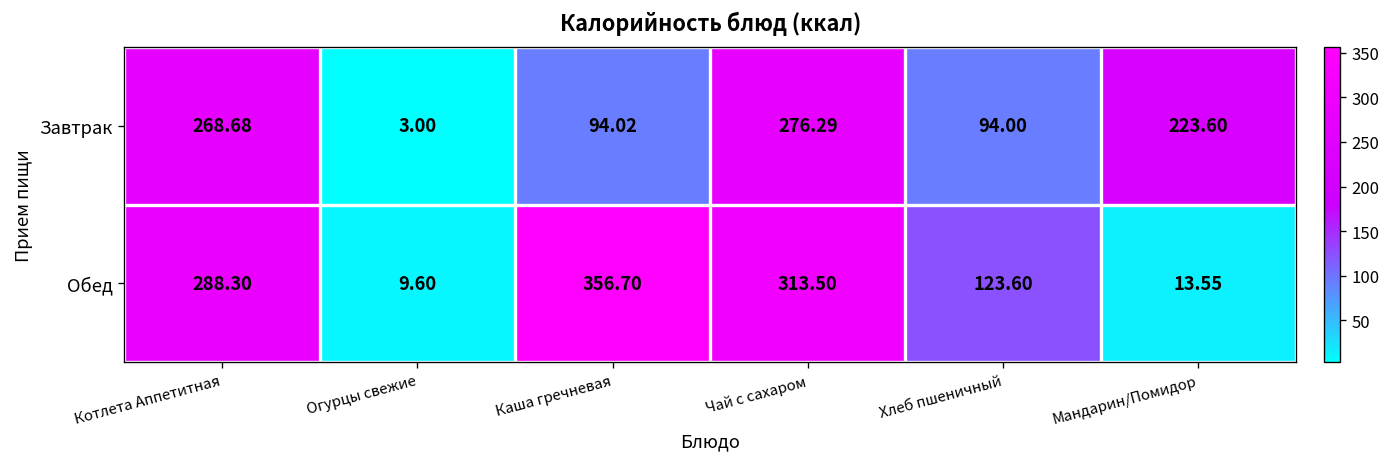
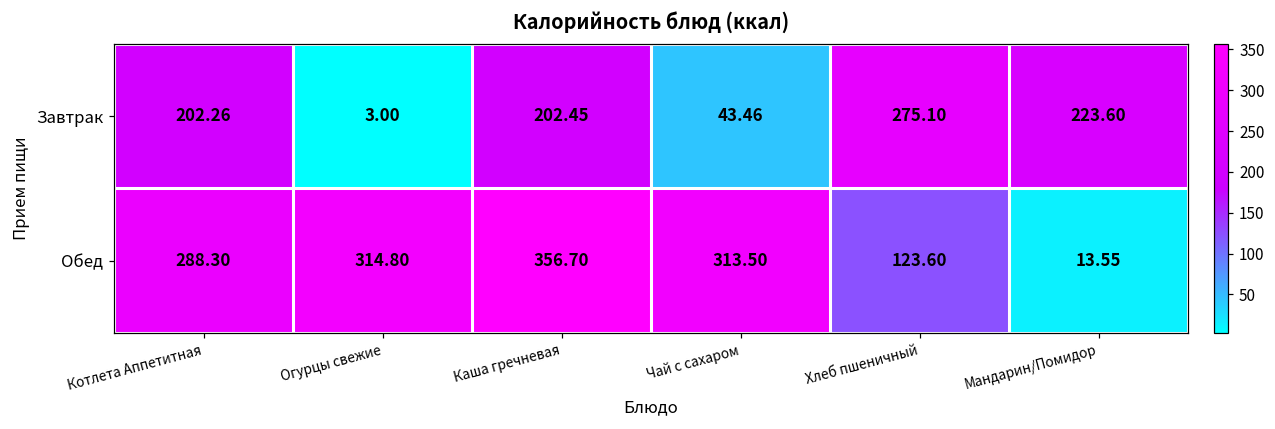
Завтрак, Котлета Аппетитная: 268.68 -> 202.26
Завтрак, Каша гречневая: 94.02 -> 202.45
Завтрак, Чай с сахаром: 276.29 -> 43.46
Завтрак, Хлеб пшеничный: 94.00 -> 275.10
Обед, Огурцы свежие: 9.60 -> 314.80
